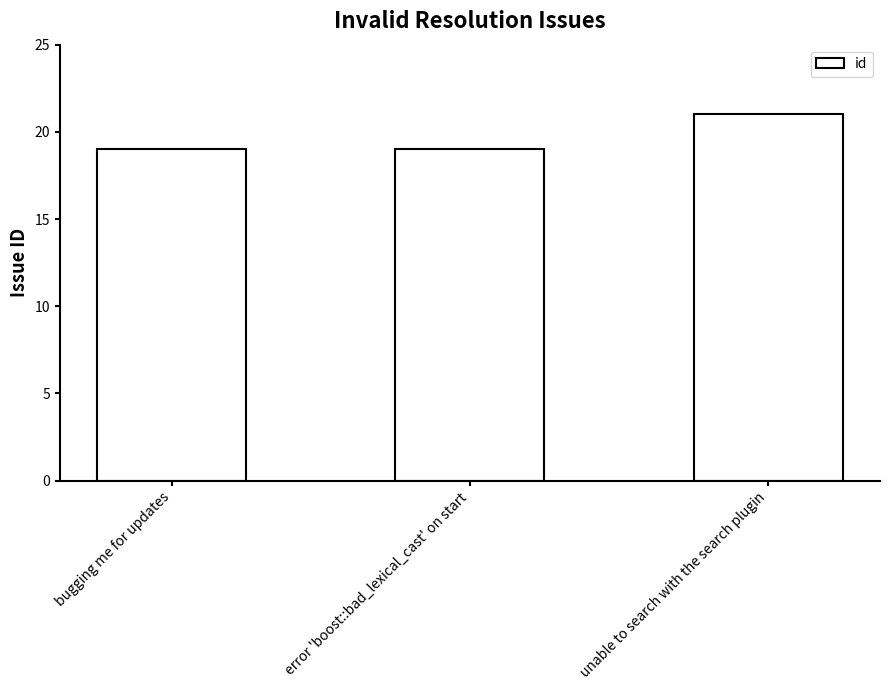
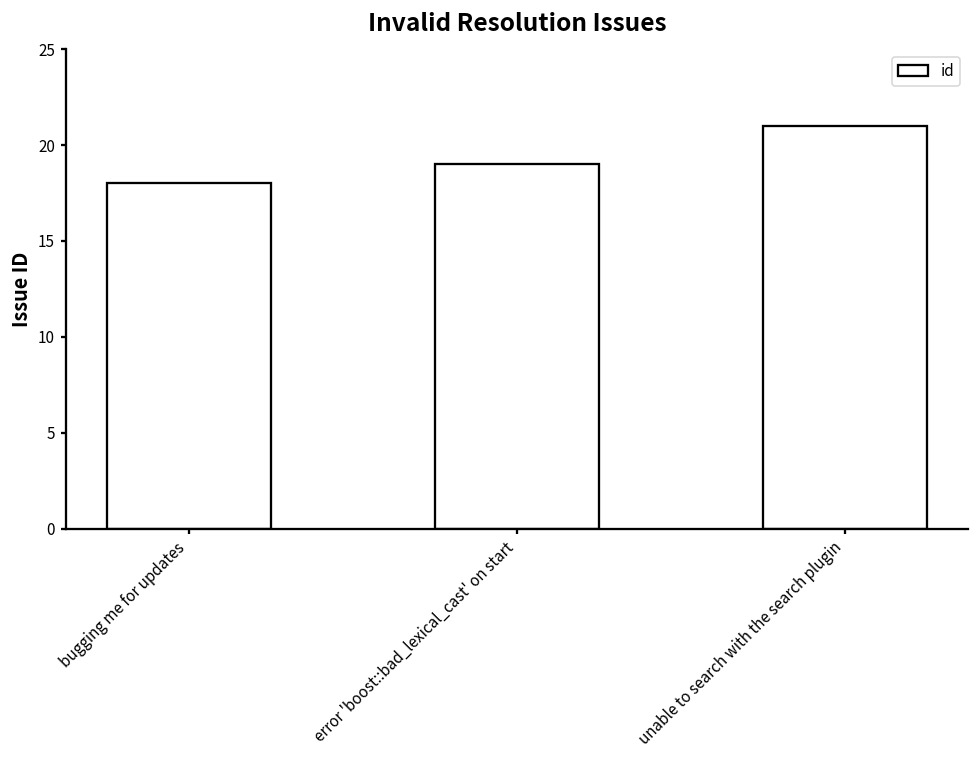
bugging me for updates: 19 -> 18
